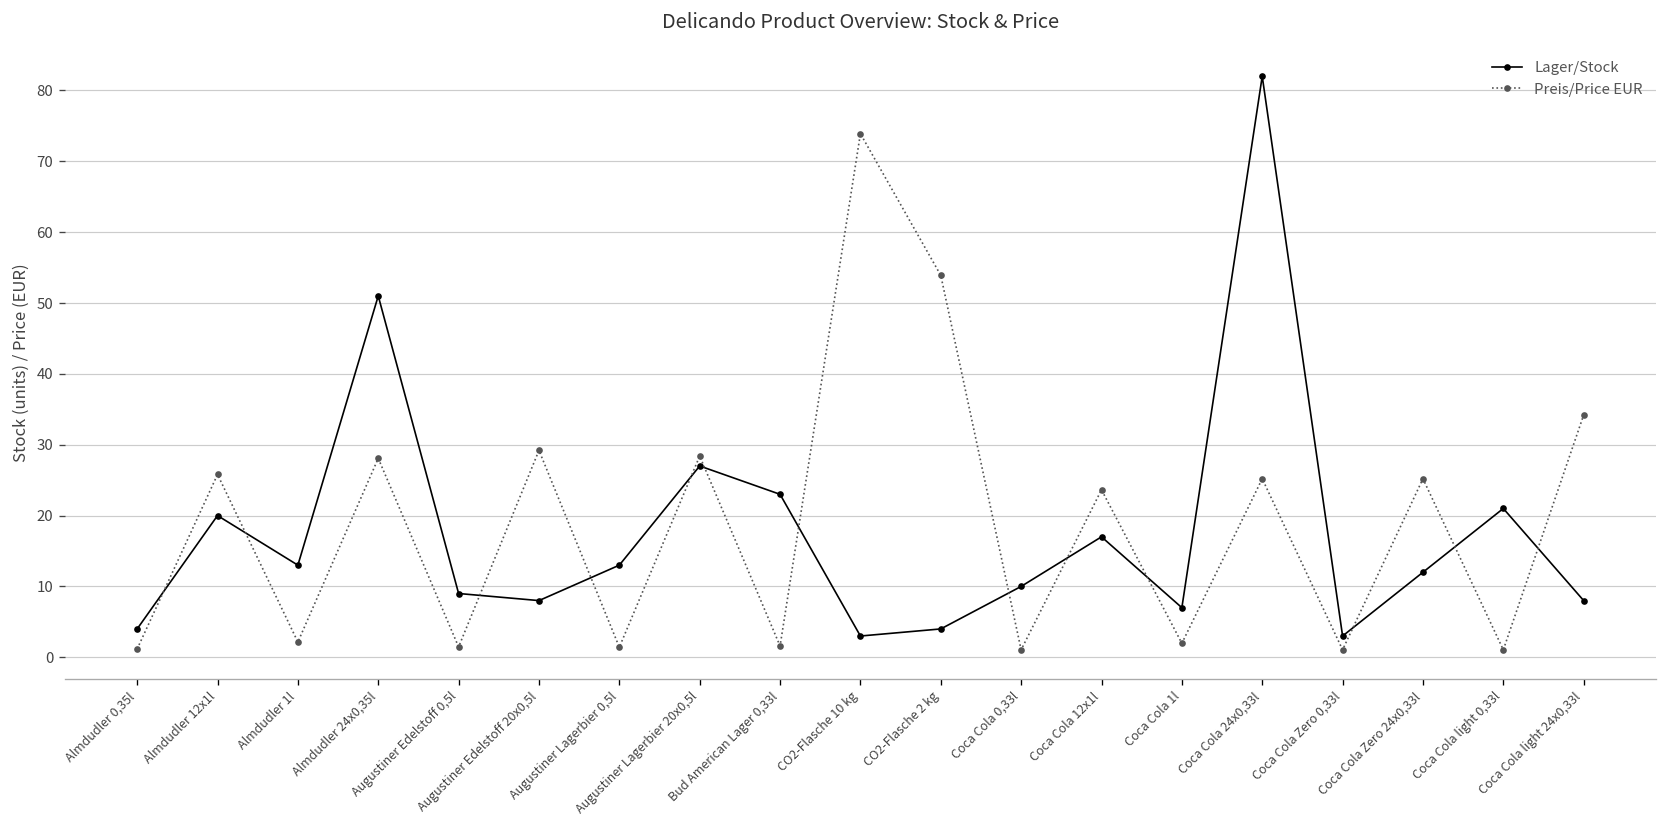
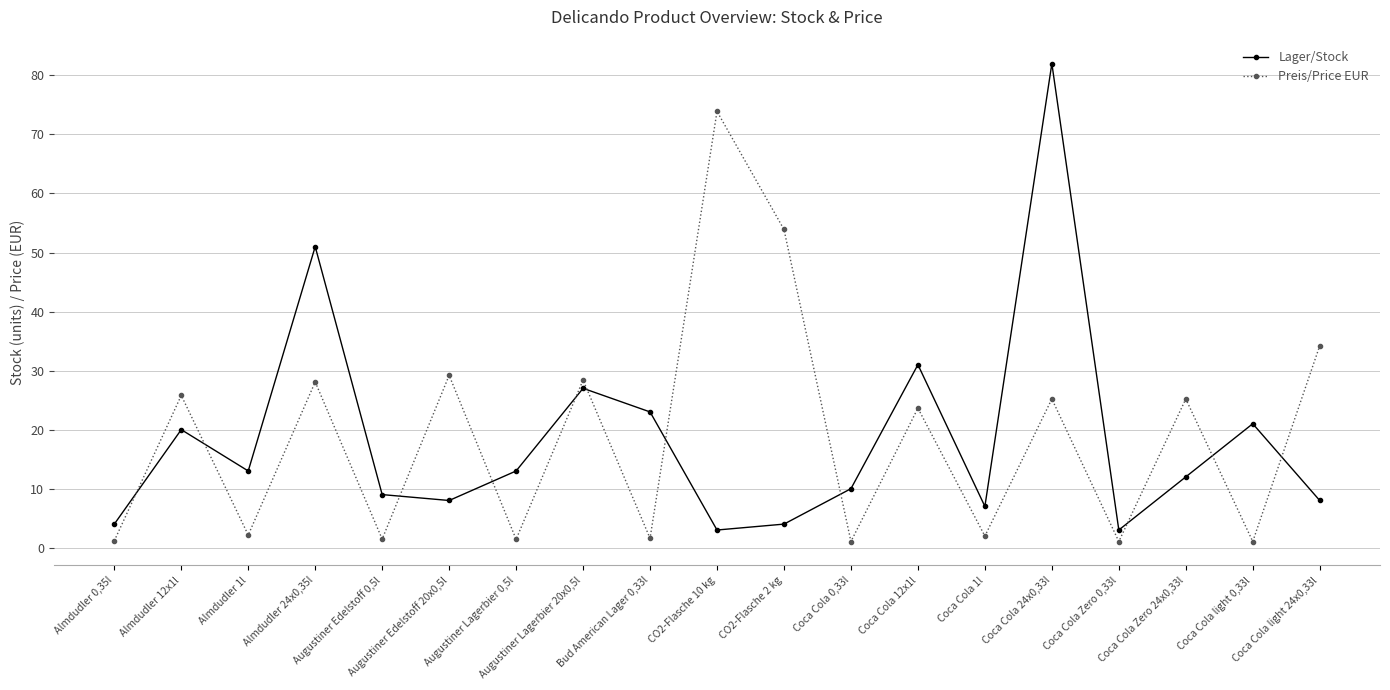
Lager/Stock, Coca Cola 12x1l: 17 -> 31
